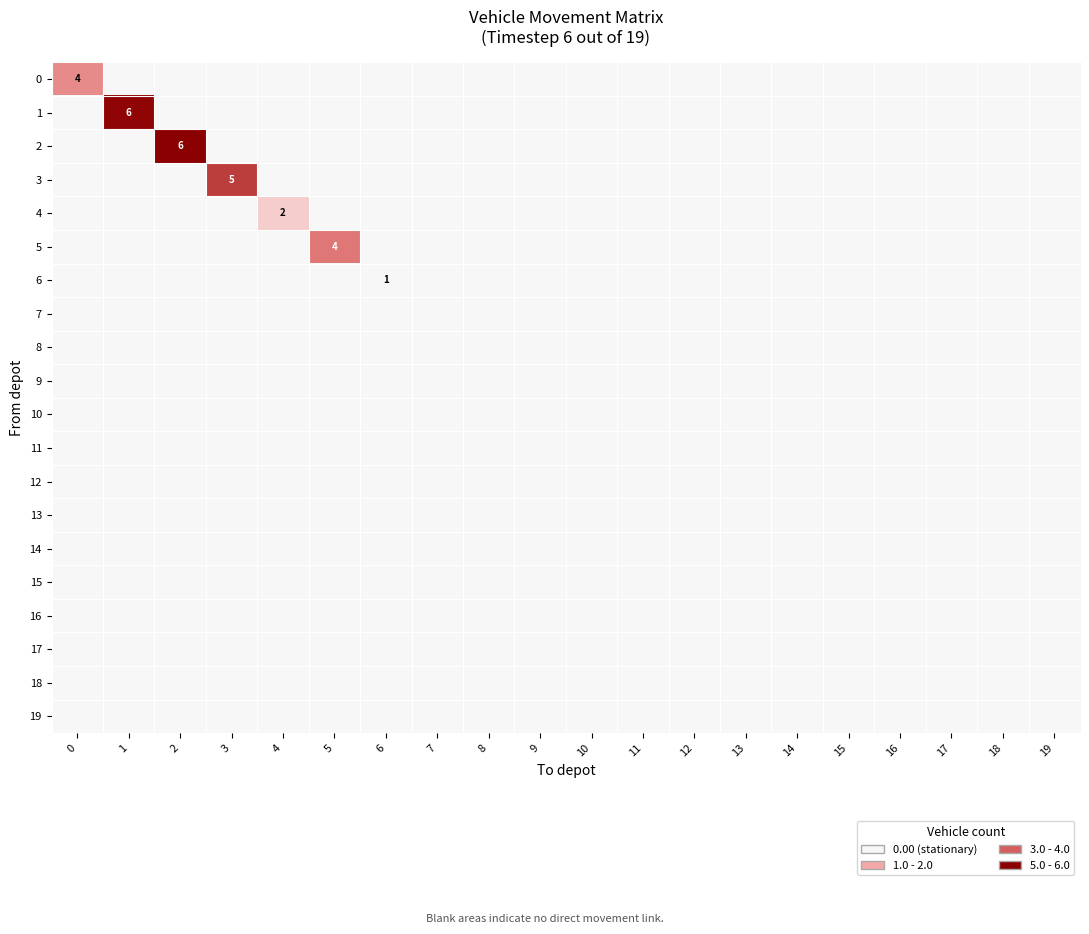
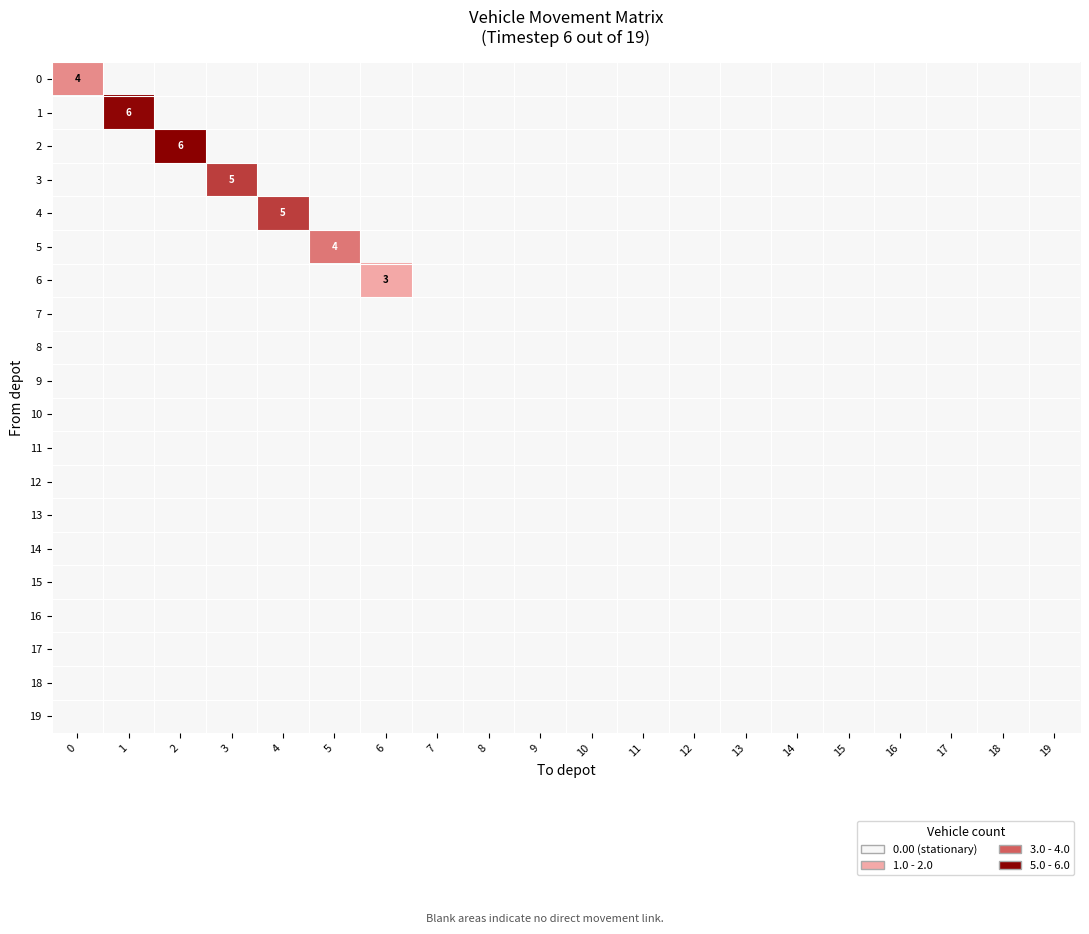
4, 4: 2 -> 5
6, 6: 1 -> 3
